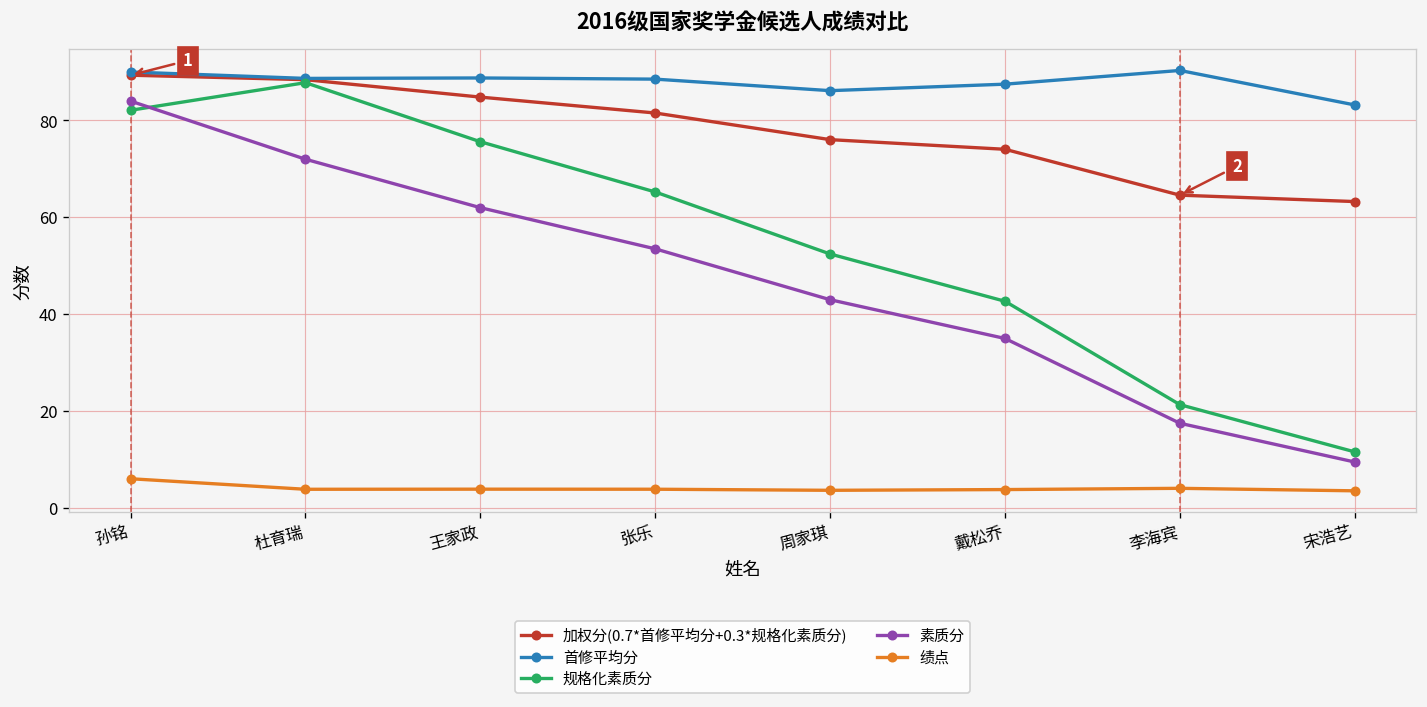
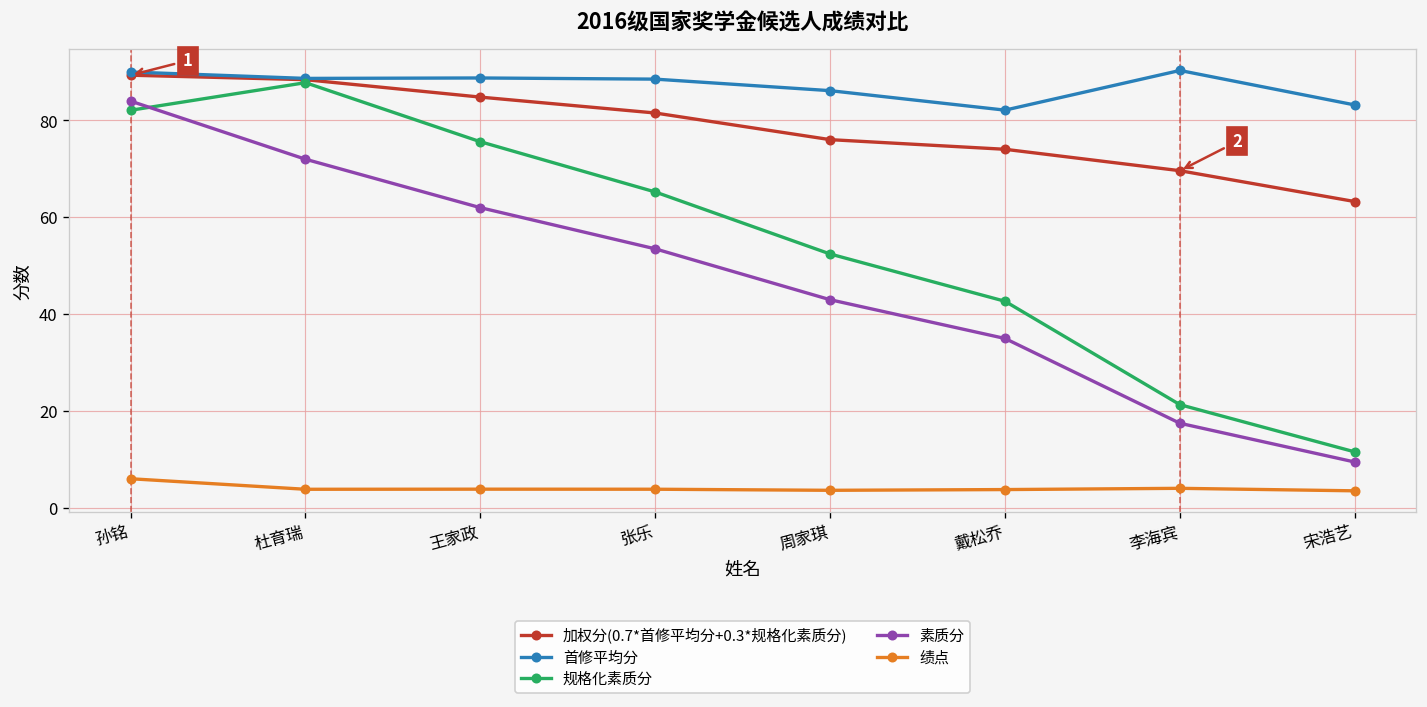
首修平均分, 戴松乔: 87 -> 82
加权分(0.7*首修平均分+0.3*规格化素质分), 李海宾: 65 -> 70
